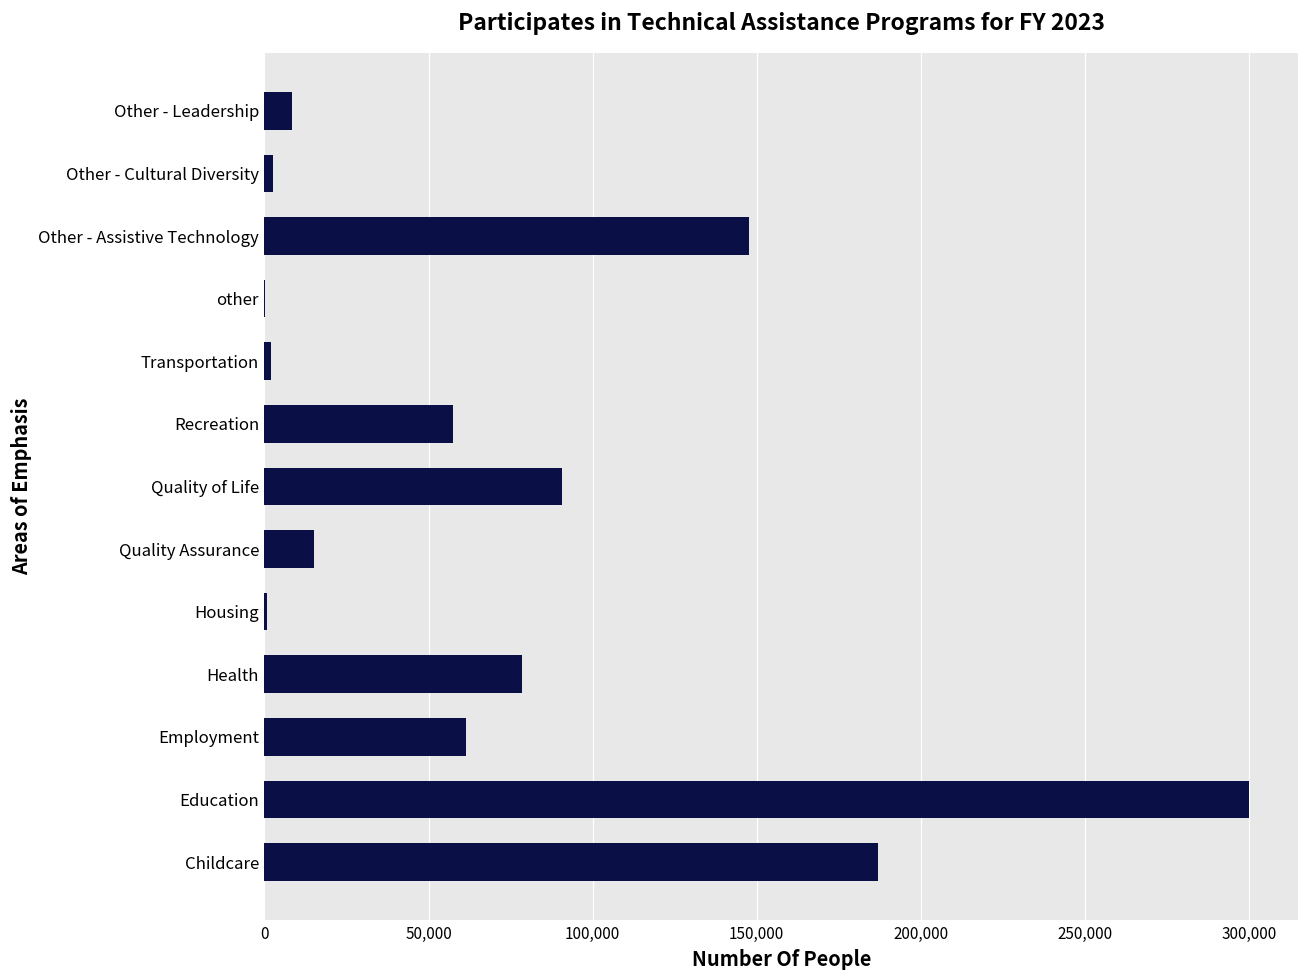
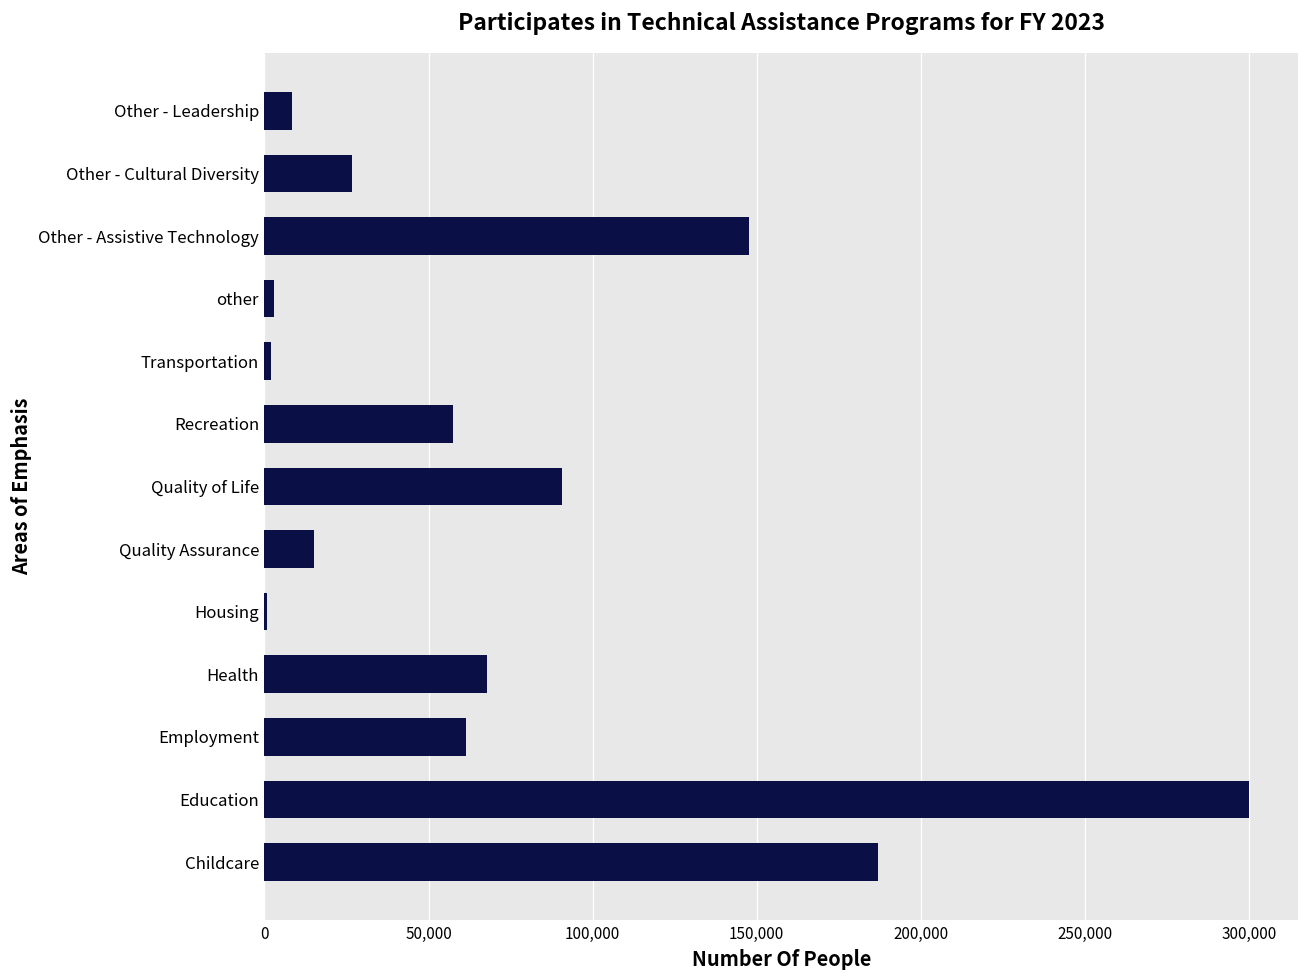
Other - Cultural Diversity: 3,000 -> 27,000
other: 0 -> 3,000
Health: 79,000 -> 68,000
